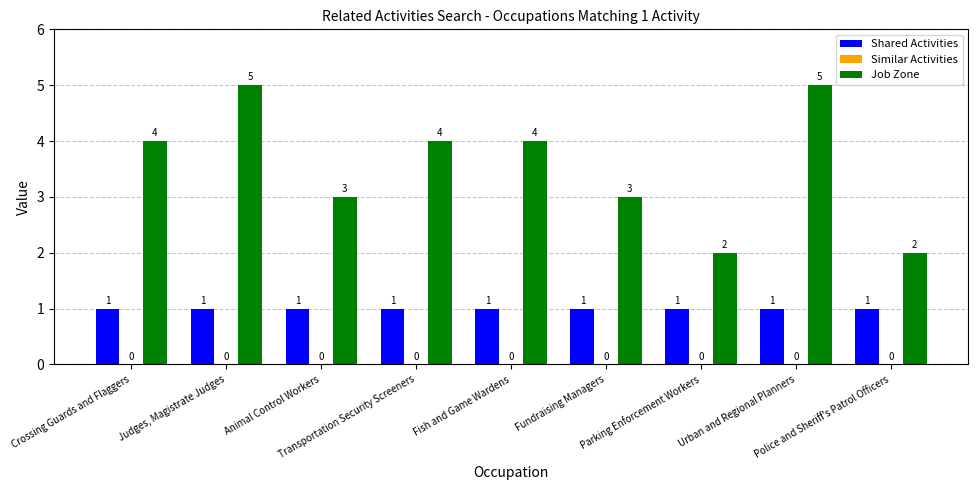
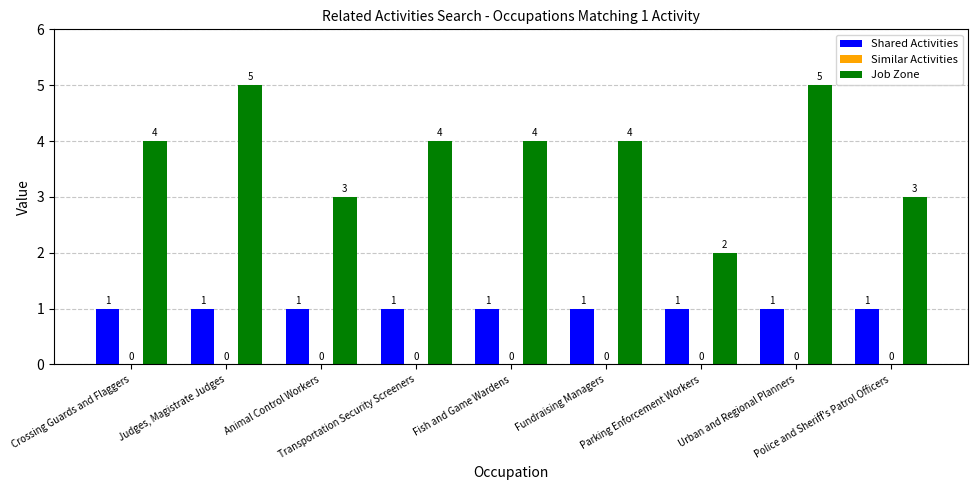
Job Zone, Fundraising Managers: 3 -> 4
Job Zone, Police and Sheriff's Patrol Officers: 2 -> 3
